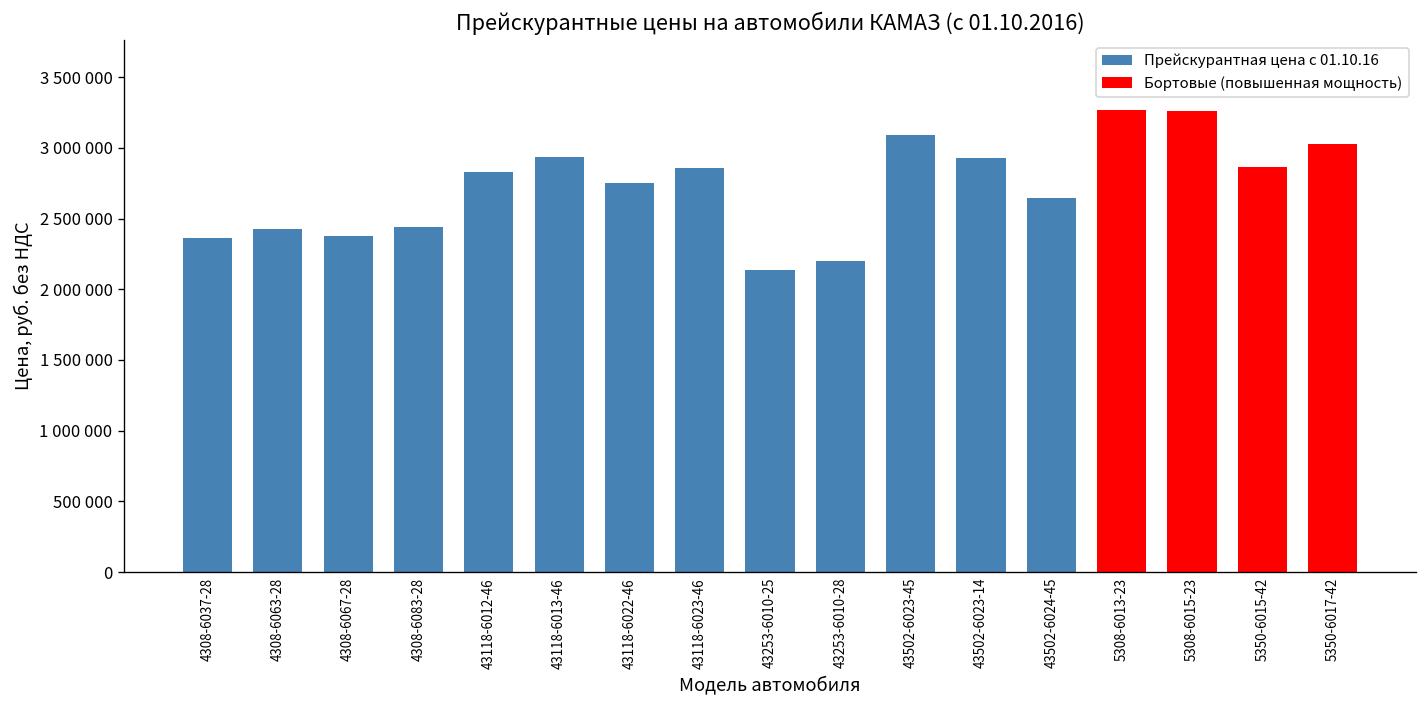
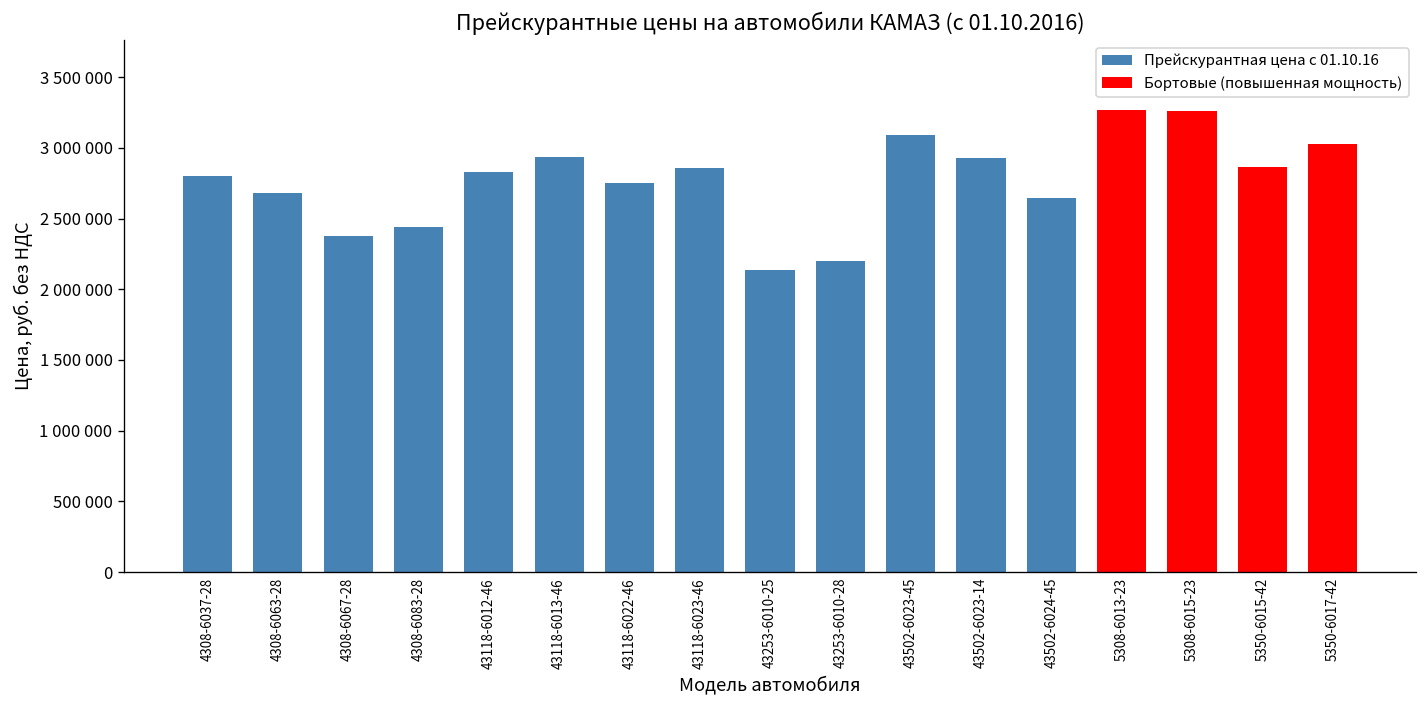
Прейскурантная цена с 01.10.16, 4308-6037-28: 2360000 -> 2800000
Прейскурантная цена с 01.10.16, 4308-6063-28: 2420000 -> 2680000
